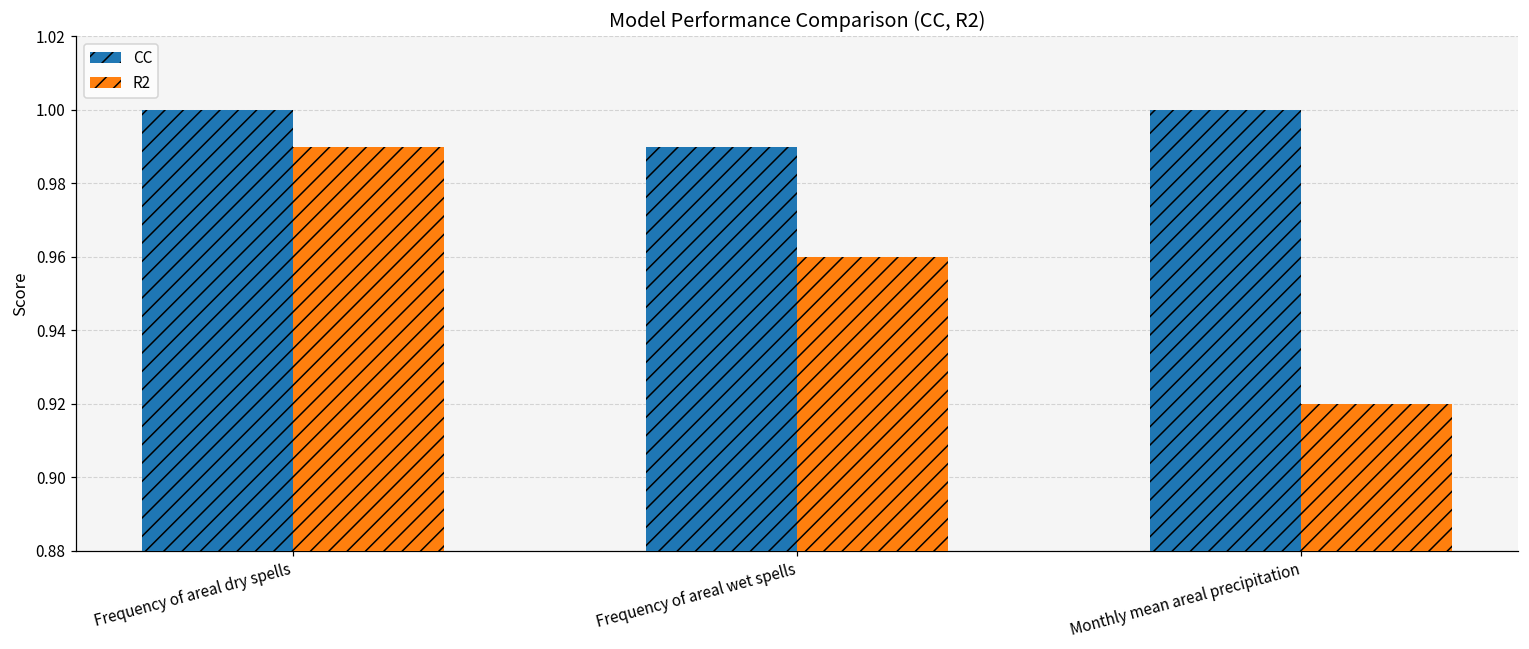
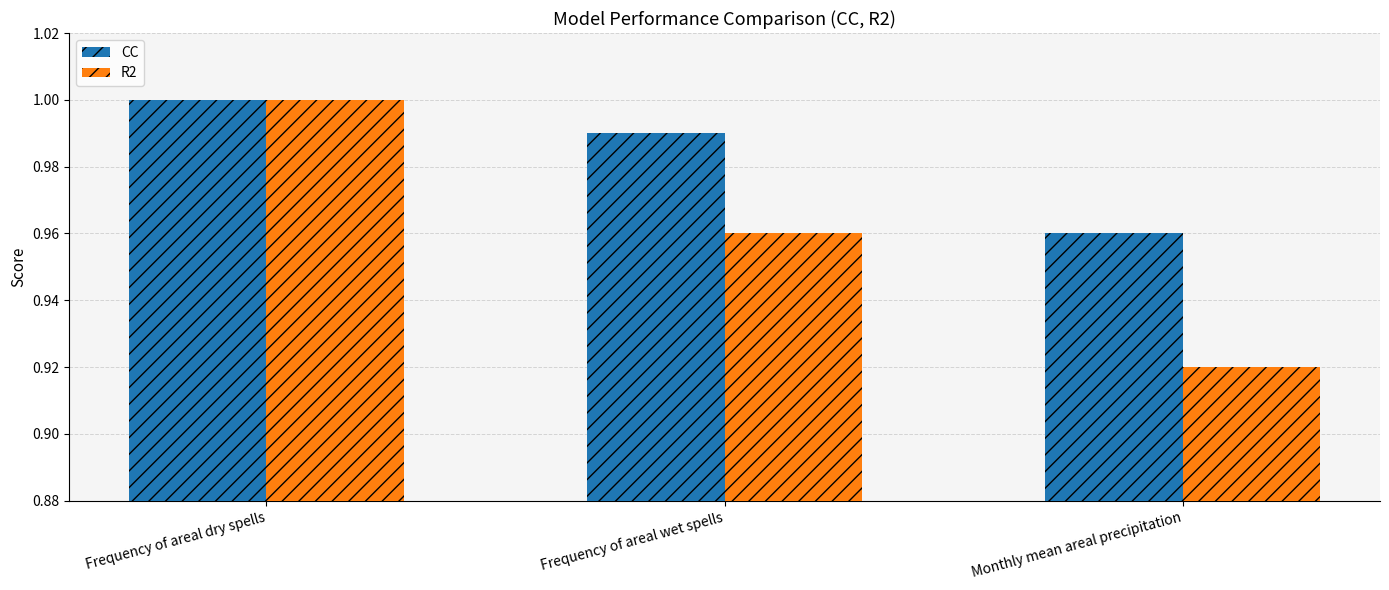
R2, Frequency of areal dry spells: 0.99 -> 1.00
CC, Monthly mean areal precipitation: 1.00 -> 0.96
